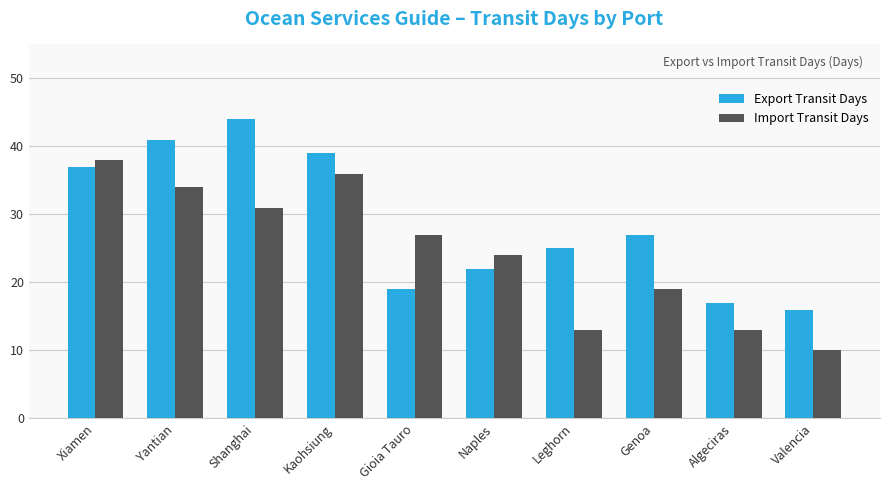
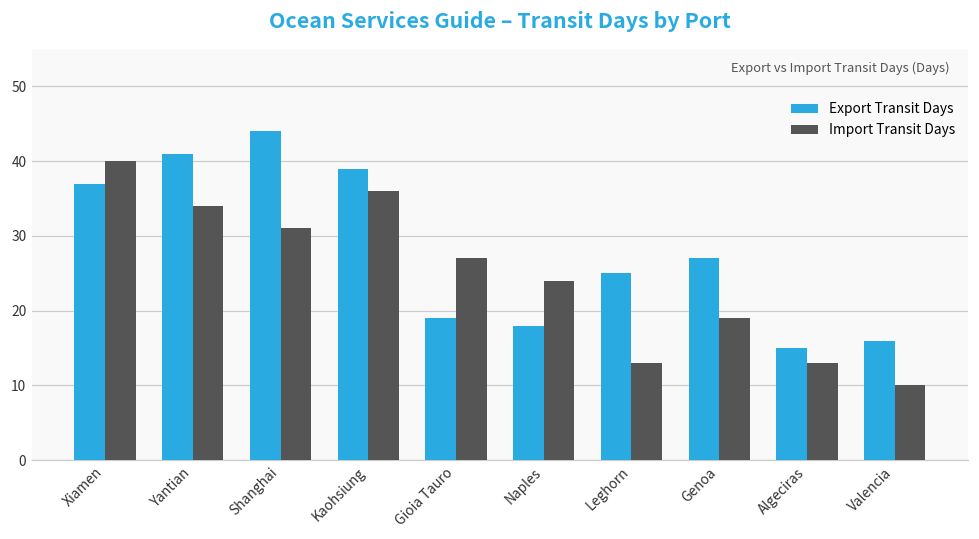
Import Transit Days, Xiamen: 38 -> 40
Export Transit Days, Naples: 22 -> 18
Export Transit Days, Algeciras: 17 -> 15
